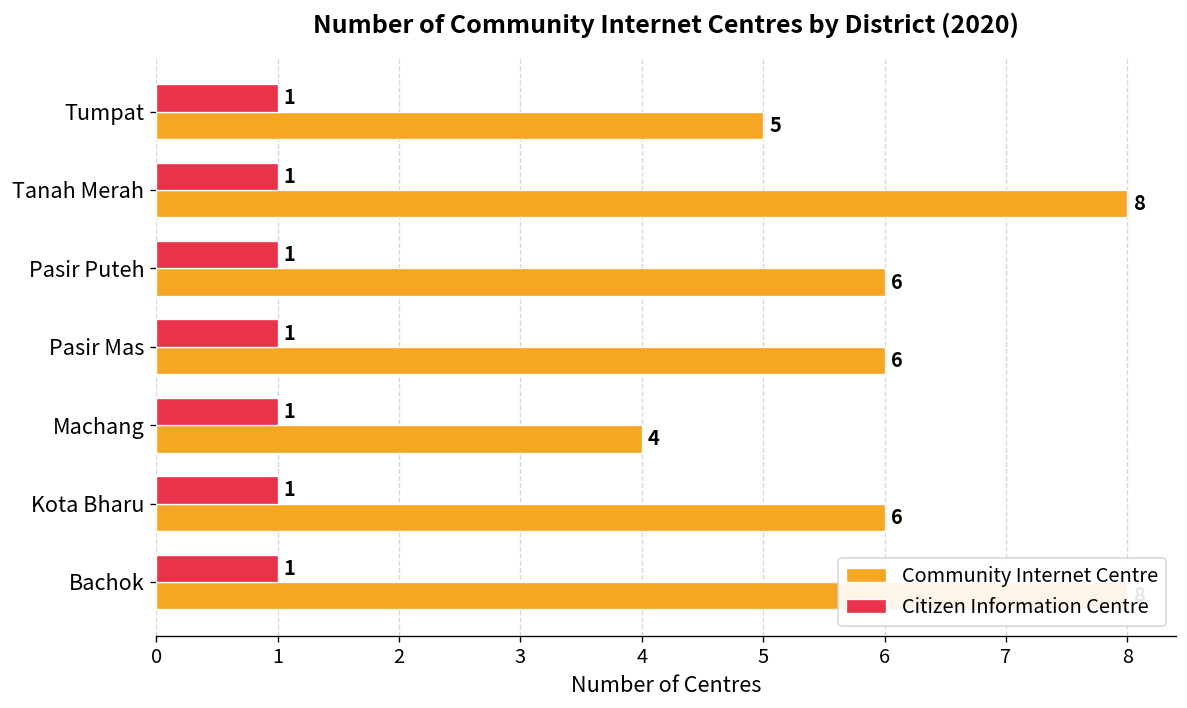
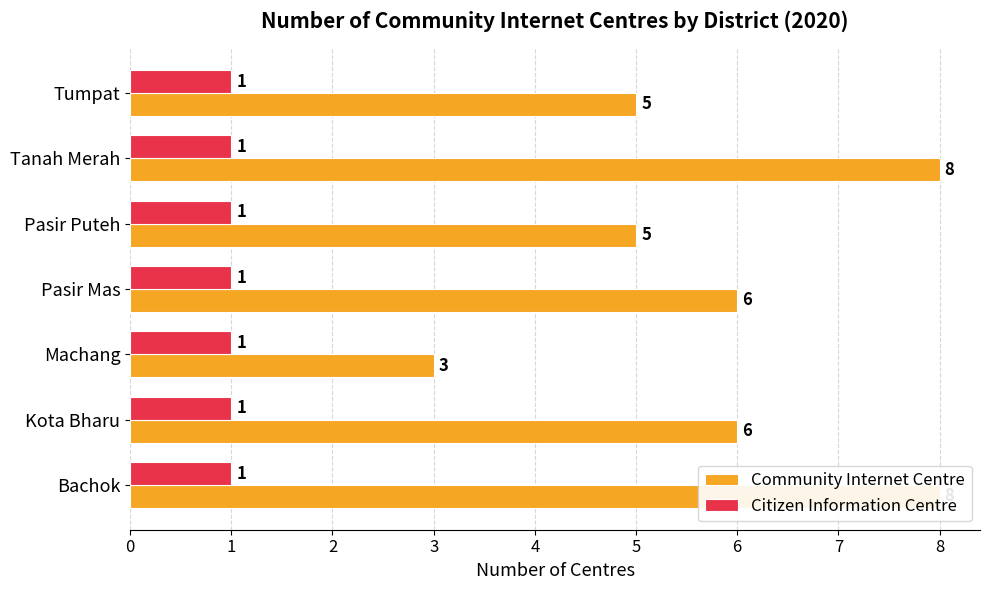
Community Internet Centre, Pasir Puteh: 6 -> 5
Community Internet Centre, Machang: 4 -> 3
